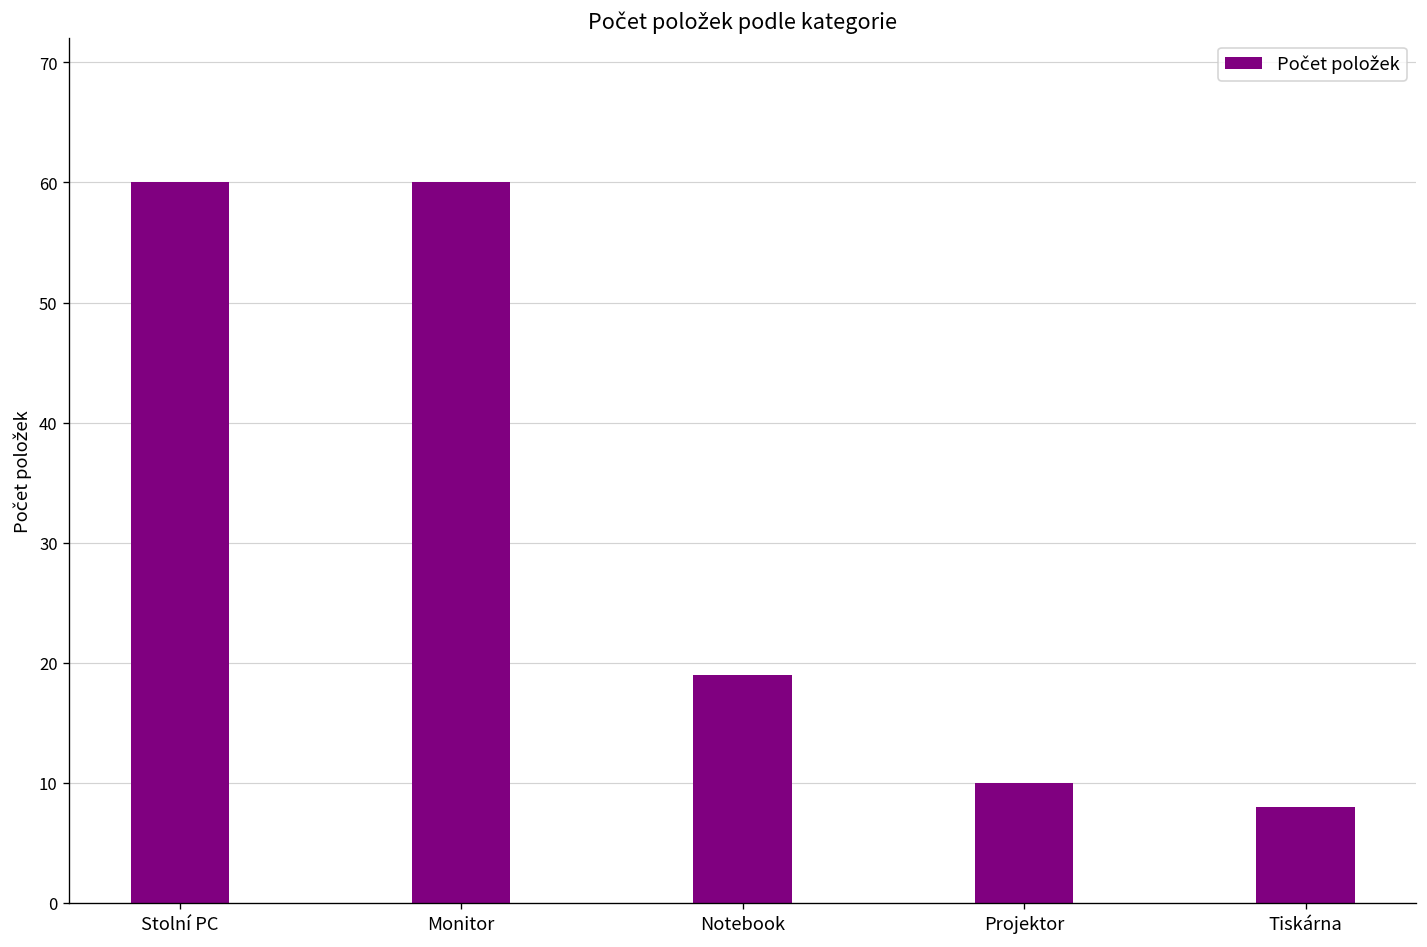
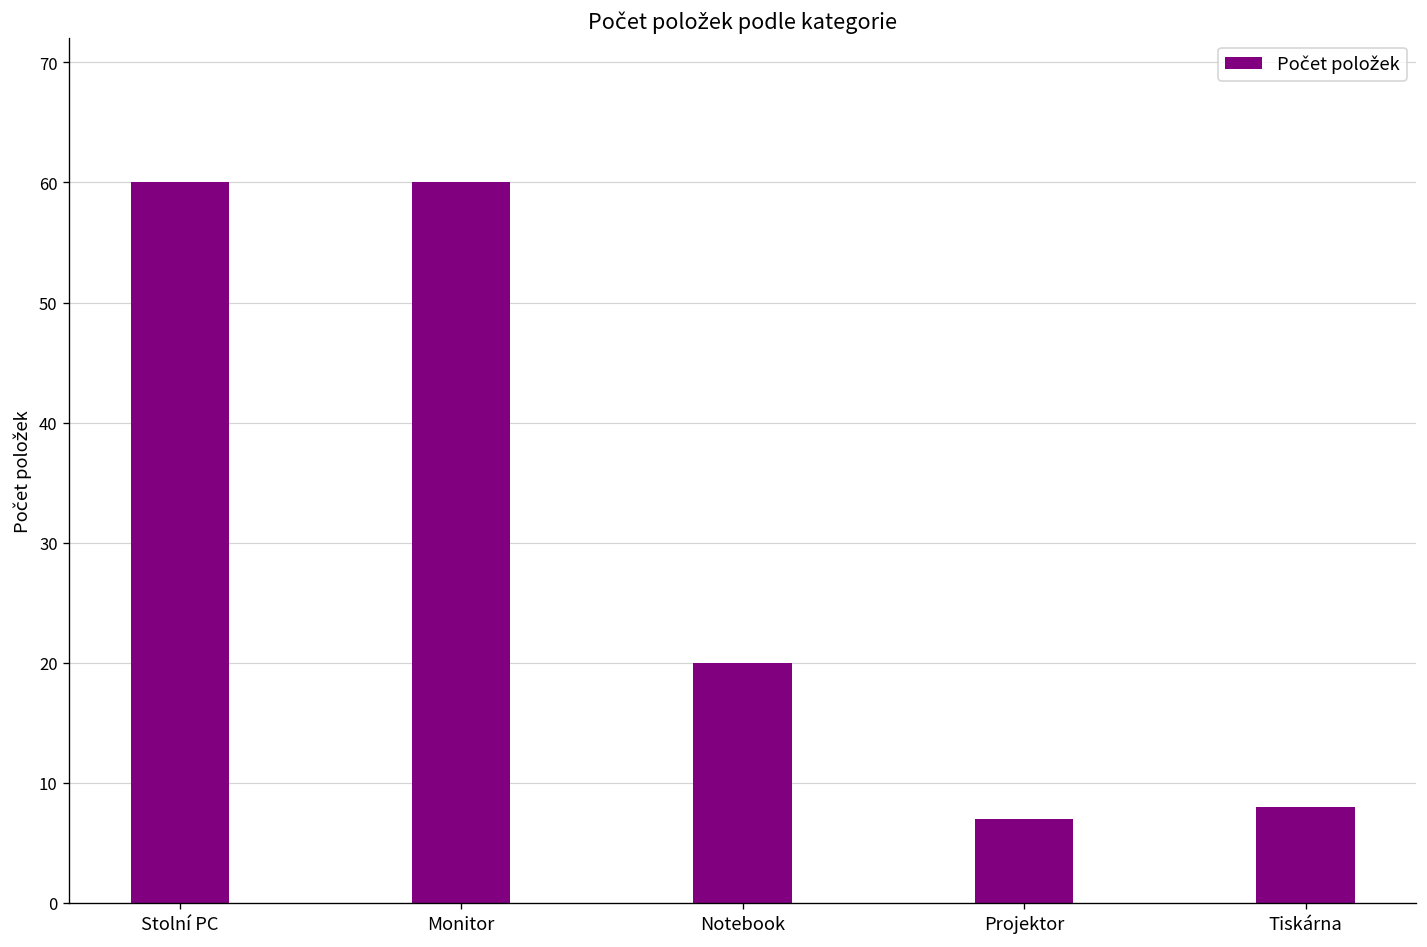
Notebook: 19 -> 20
Projektor: 10 -> 7
